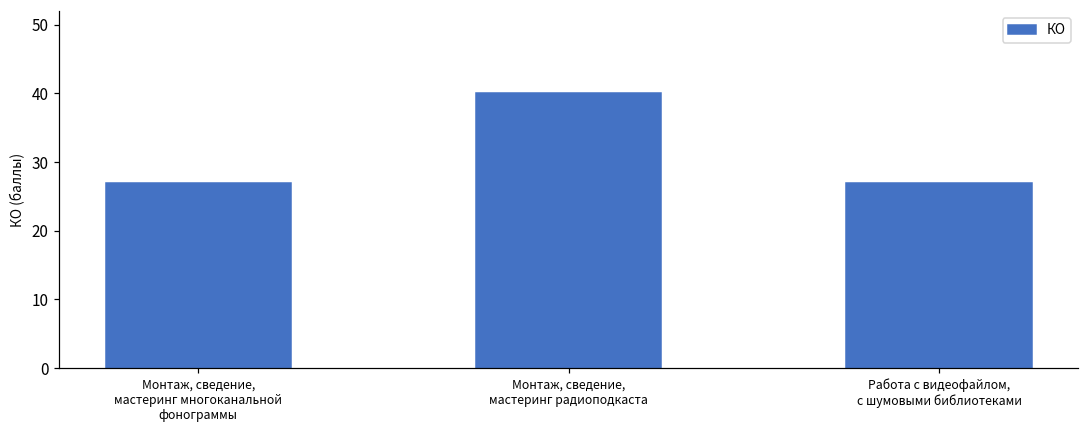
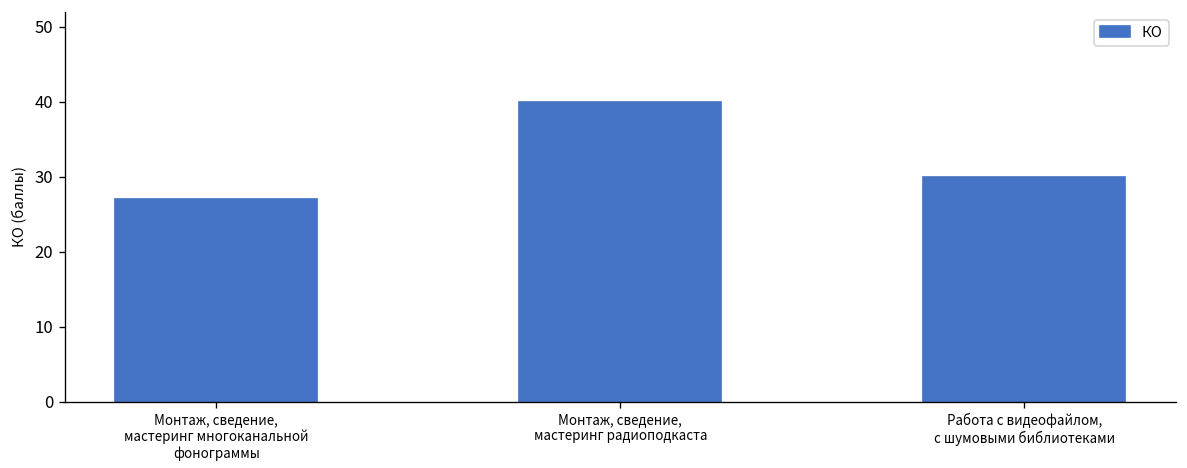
Работа с видеофайлом, с шумовыми библиотеками: 27 -> 30
